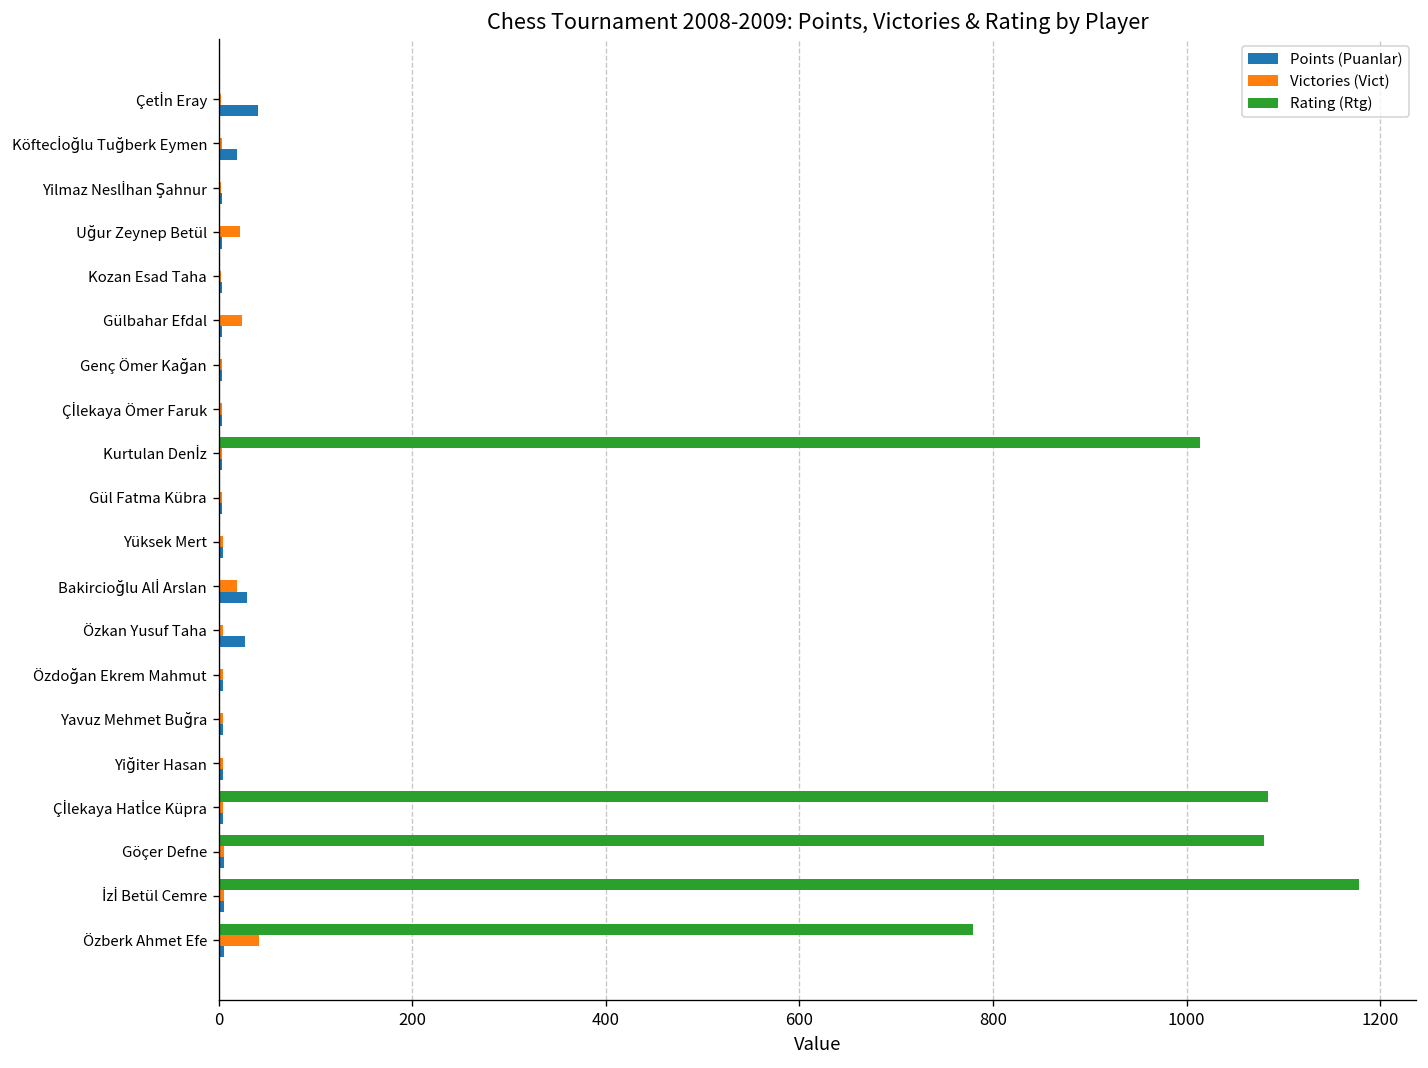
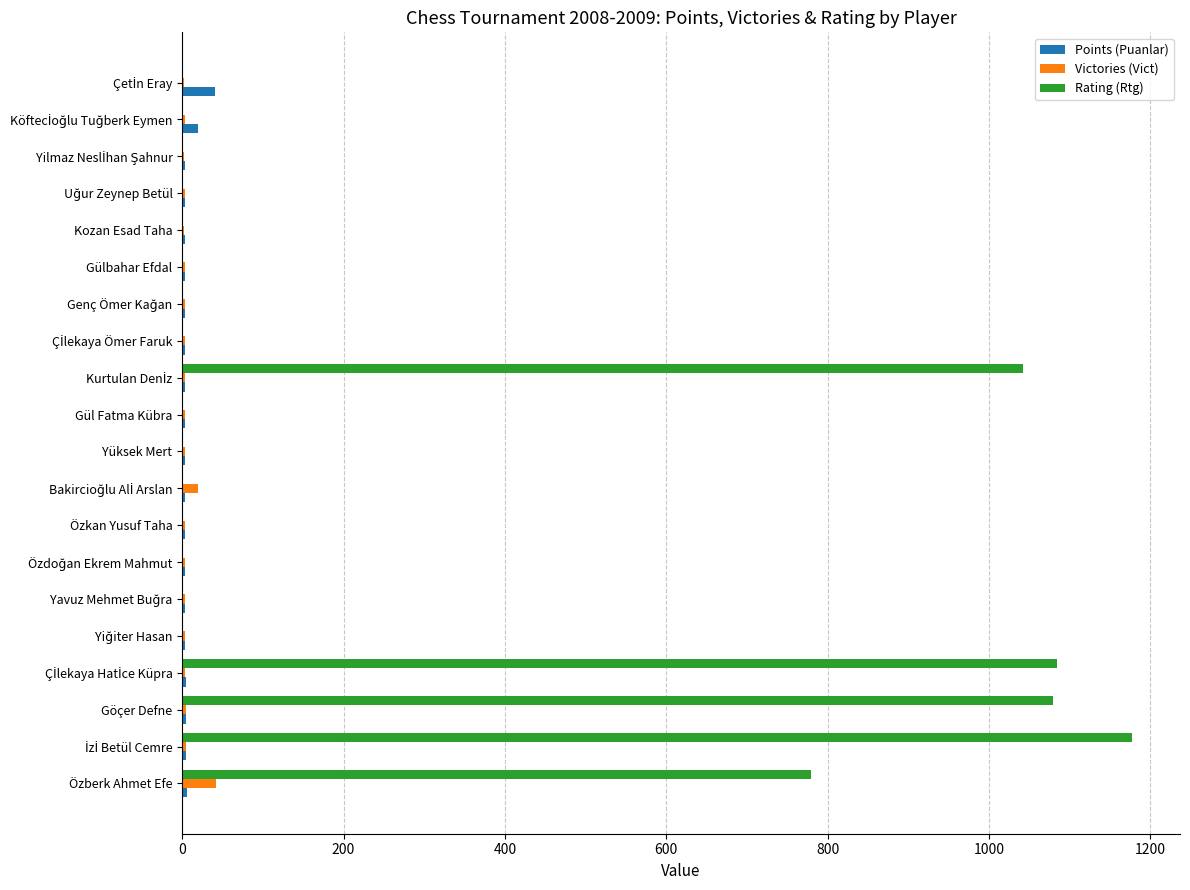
Victories (Vict), Uğur Zeynep Betül: 20 -> 0
Victories (Vict), Gülbahar Efdal: 20 -> 0
Rating (Rtg), Kurtulan Denİz: 1010 -> 1040
Points (Puanlar), Bakircioğlu Alİ Arslan: 30 -> 0
Points (Puanlar), Özkan Yusuf Taha: 30 -> 0
